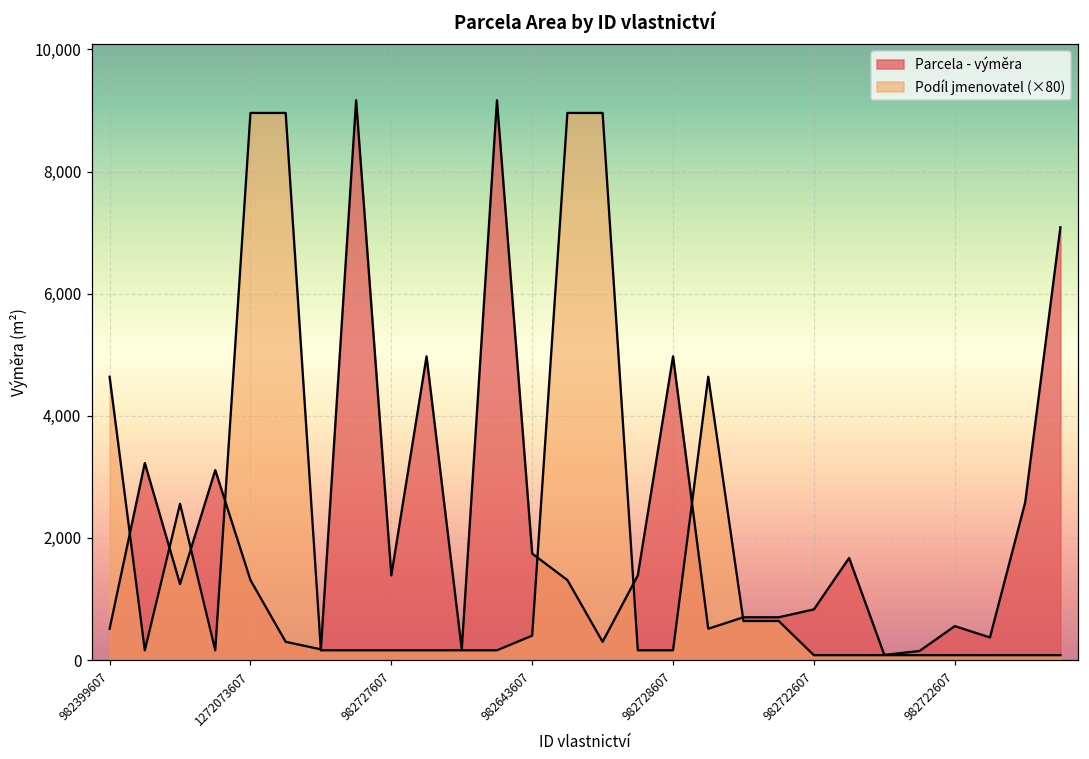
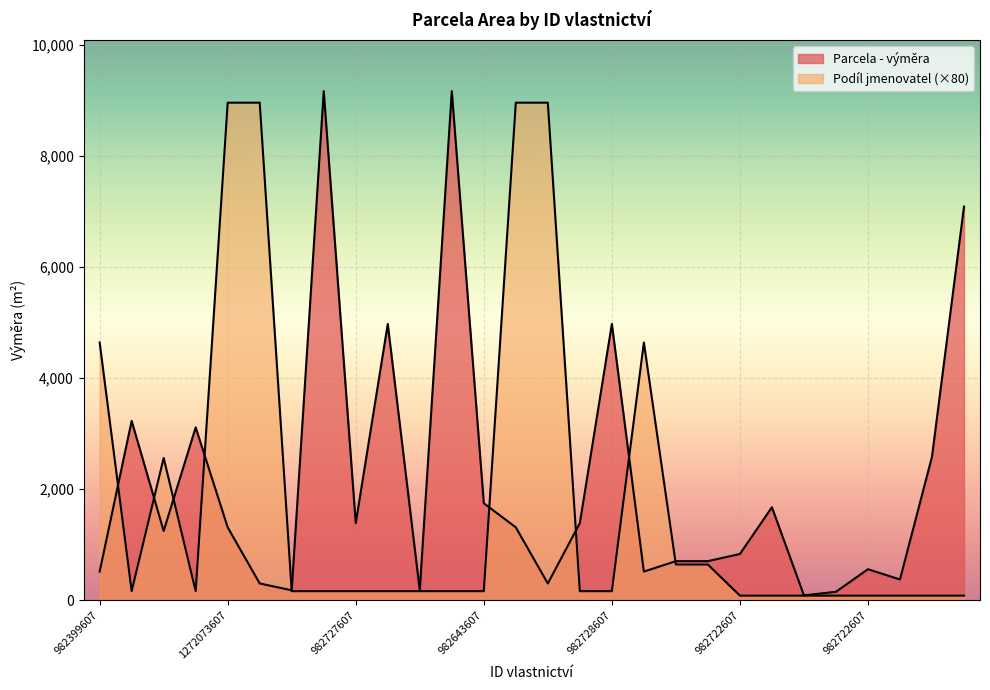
Podíl jmenovatel (×80), 982643607: 400 -> 200
